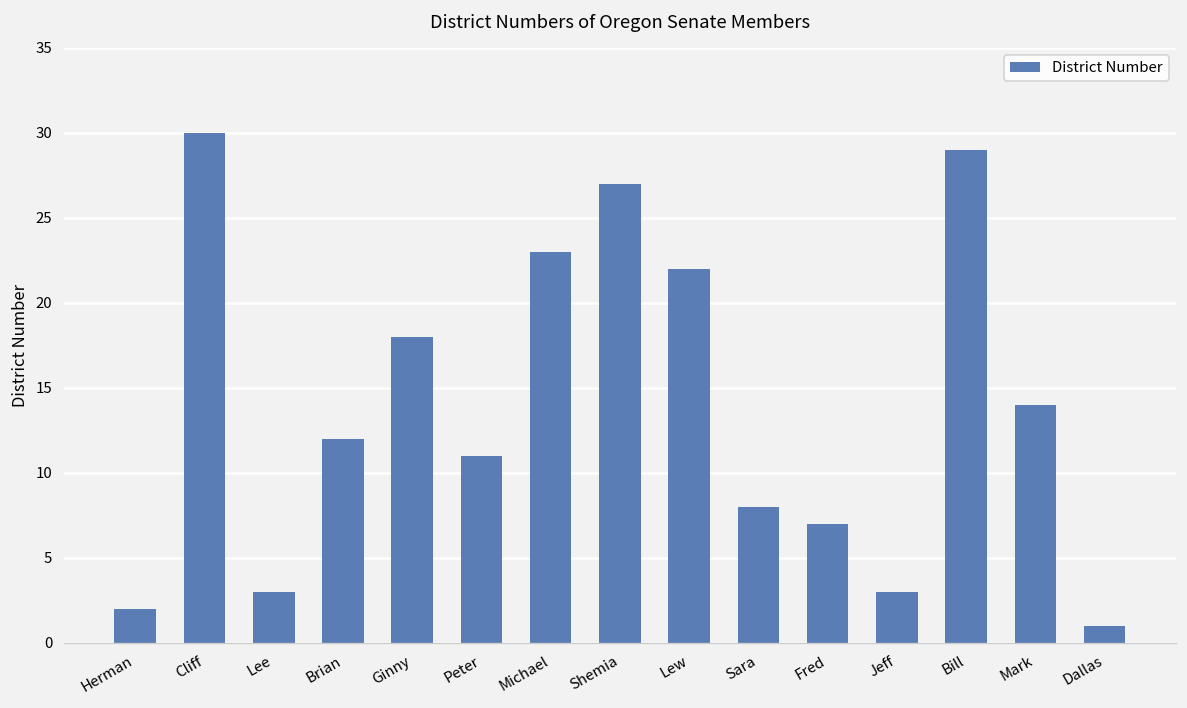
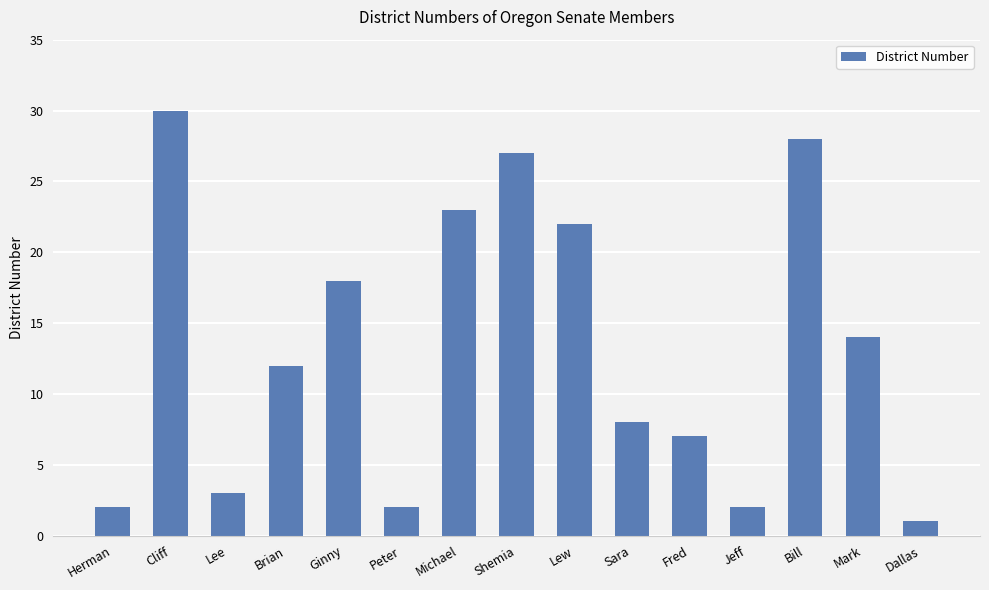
Peter: 11 -> 2
Jeff: 3 -> 2
Bill: 29 -> 28
